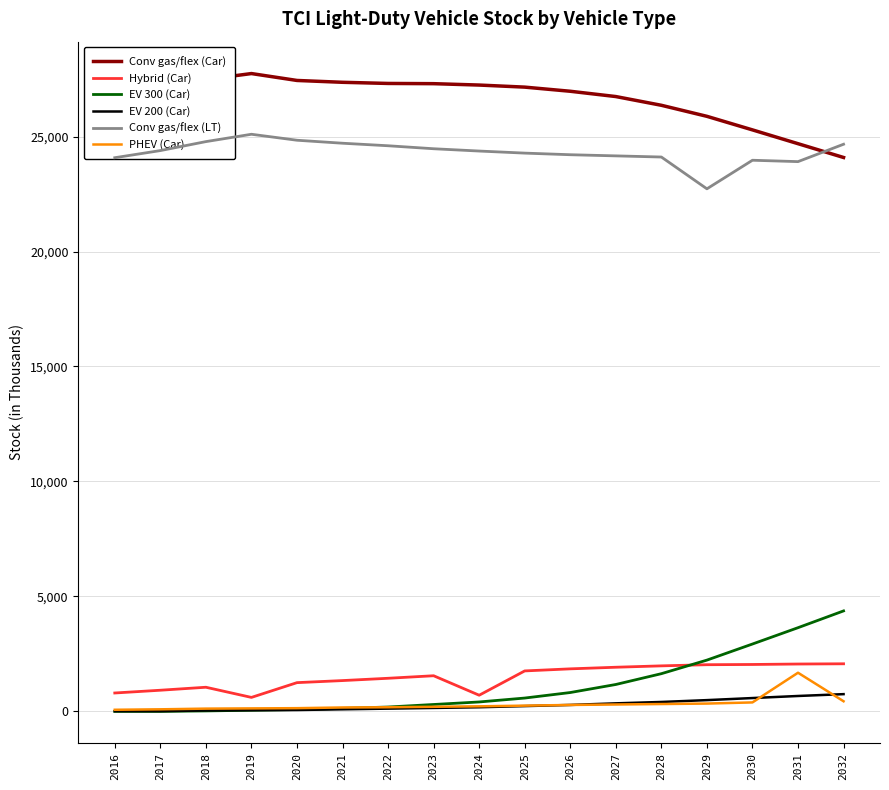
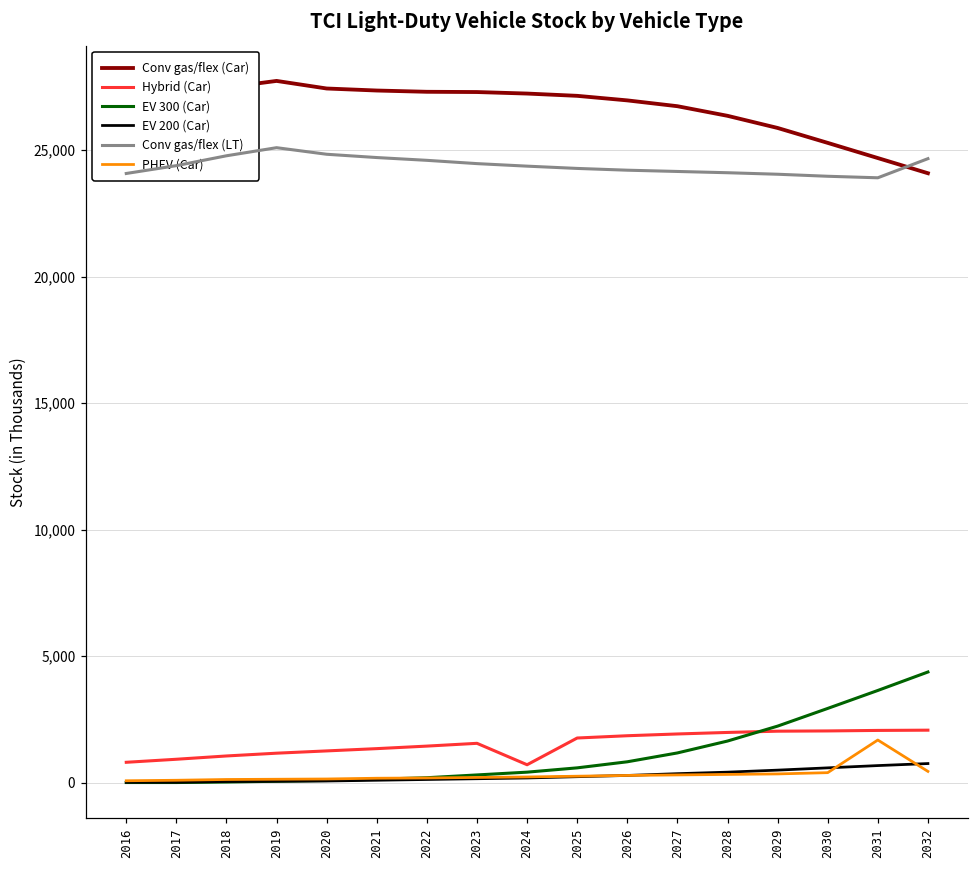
Hybrid (Car), 2019: 600 -> 1,200
Conv gas/flex (LT), 2029: 22,700 -> 24,100
